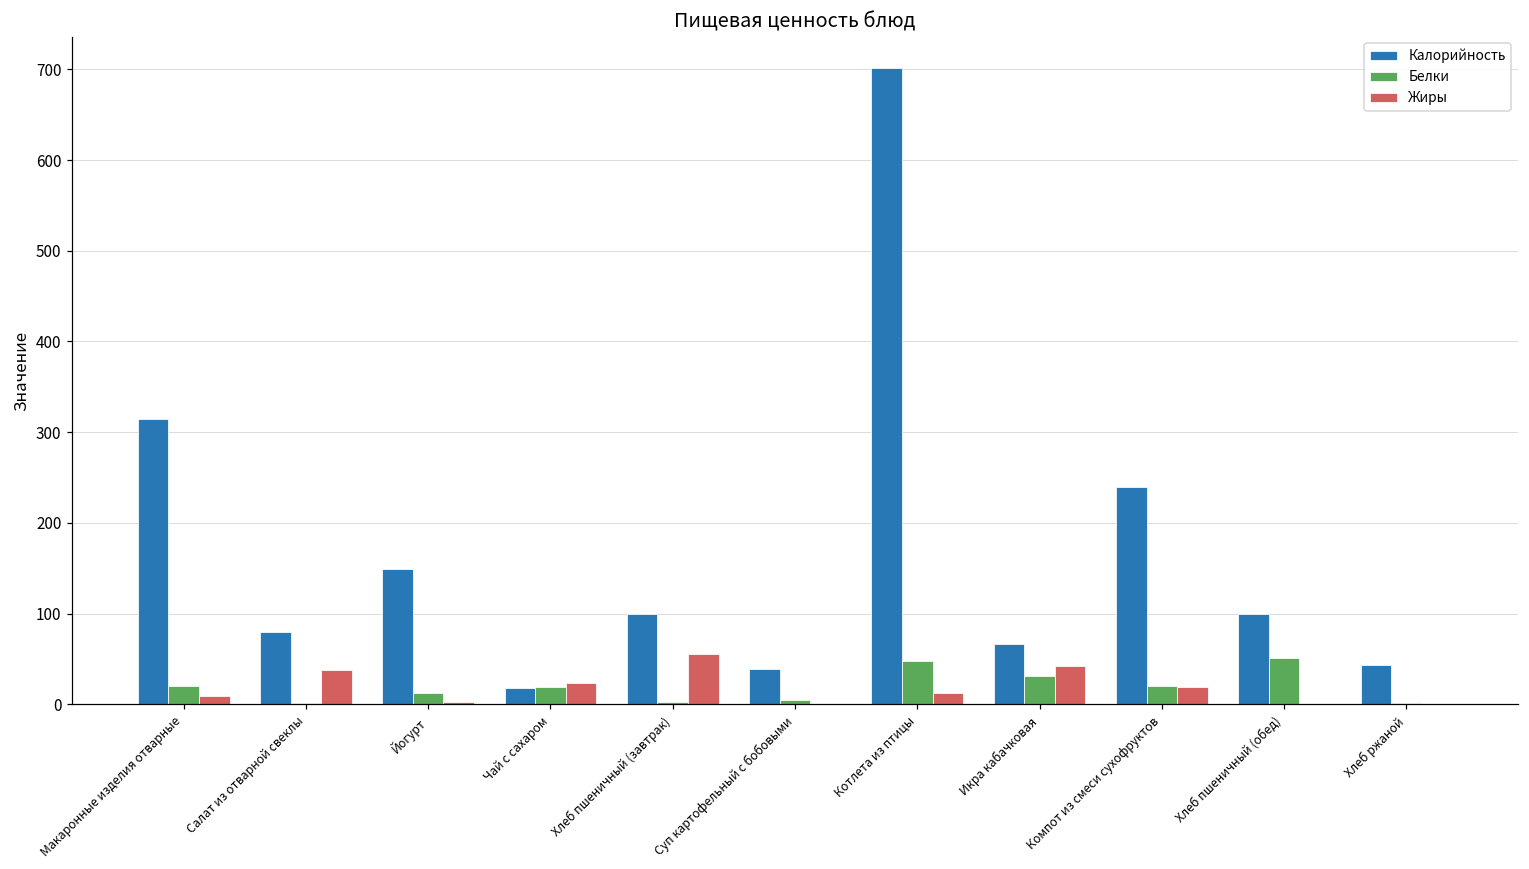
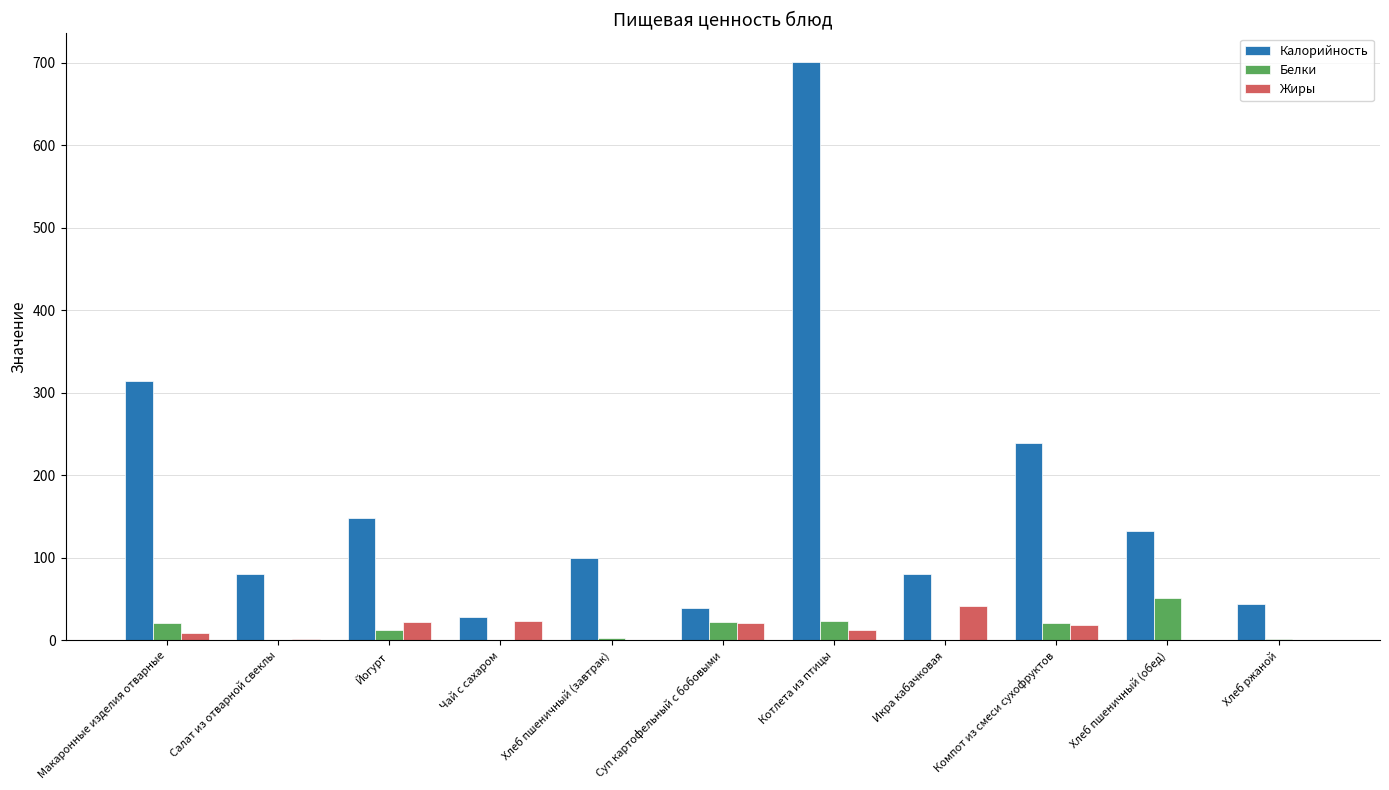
Жиры, Салат из отварной свеклы: 40 -> 0
Жиры, Йогурт: 0 -> 20
Калорийность, Чай с сахаром: 20 -> 30
Белки, Чай с сахаром: 20 -> 0
Жиры, Хлеб пшеничный (завтрак): 60 -> 0
Белки, Суп картофельный с бобовыми: 10 -> 20
Жиры, Суп картофельный с бобовыми: 0 -> 20
Белки, Котлета из птицы: 50 -> 20
Калорийность, Икра кабачковая: 70 -> 80
Белки, Икра кабачковая: 30 -> 0
Калорийность, Хлеб пшеничный (обед): 100 -> 130
